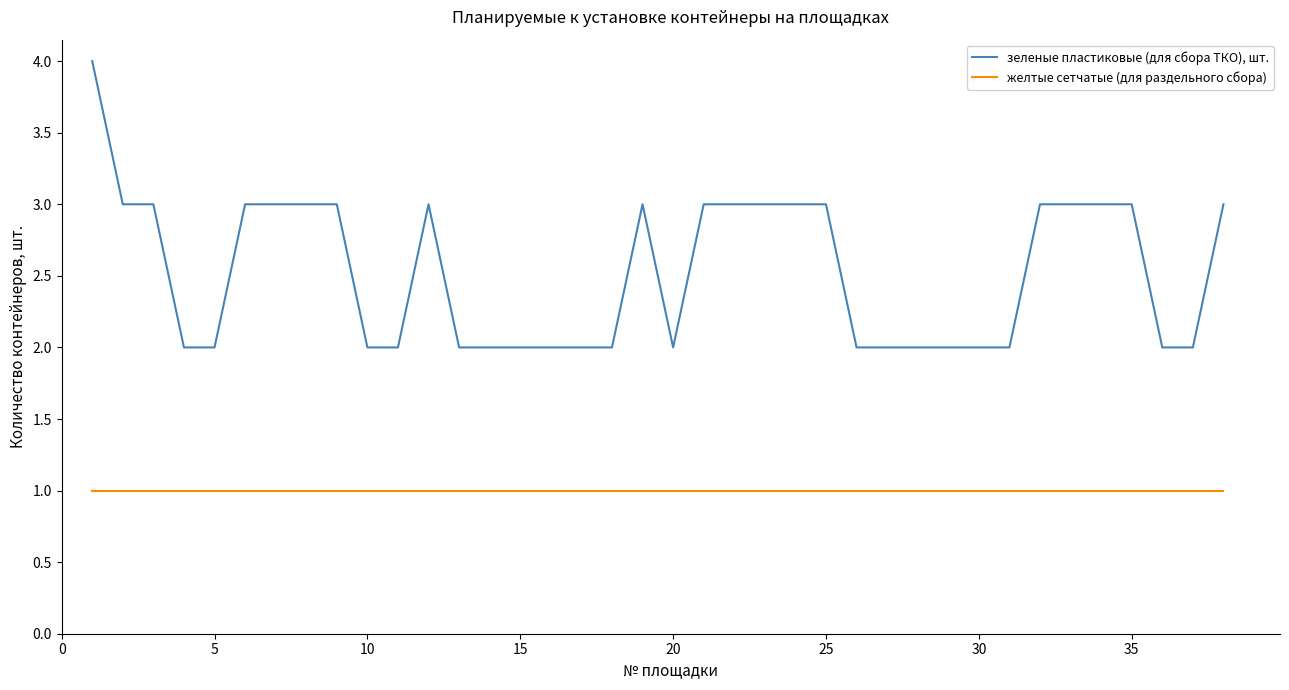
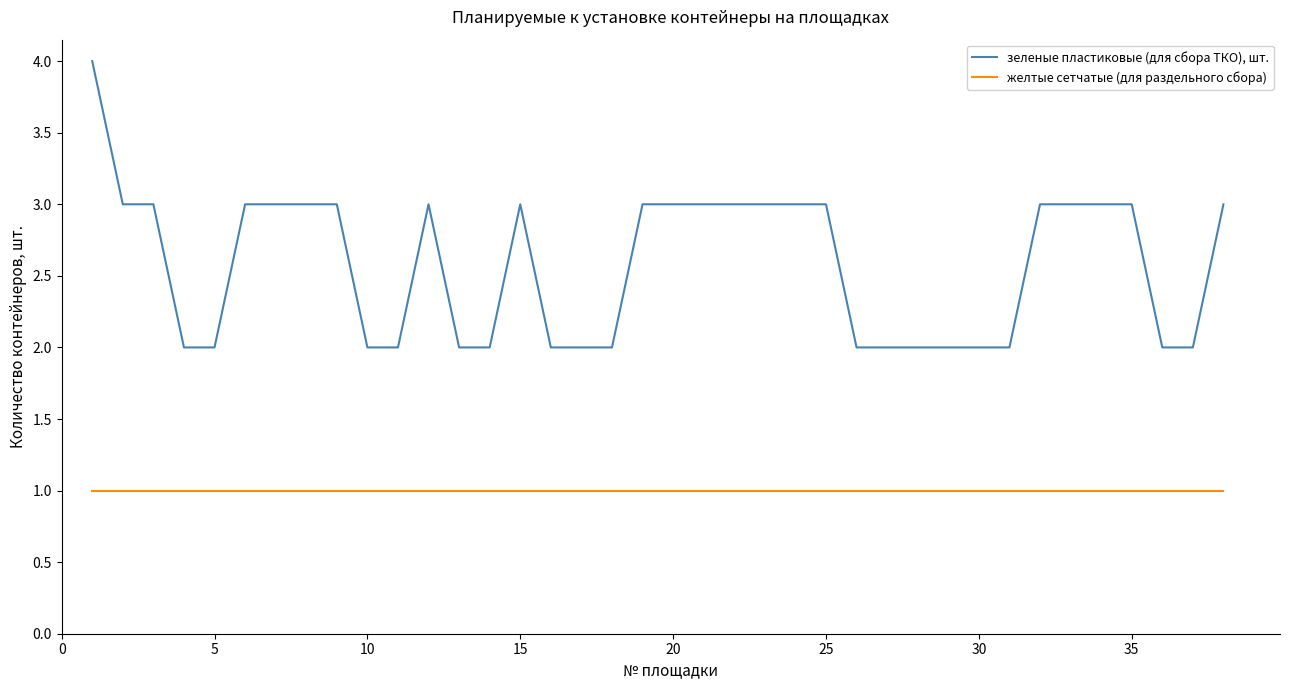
зеленые пластиковые (для сбора ТКО), шт., 15: 2 -> 3
зеленые пластиковые (для сбора ТКО), шт., 20: 2 -> 3
